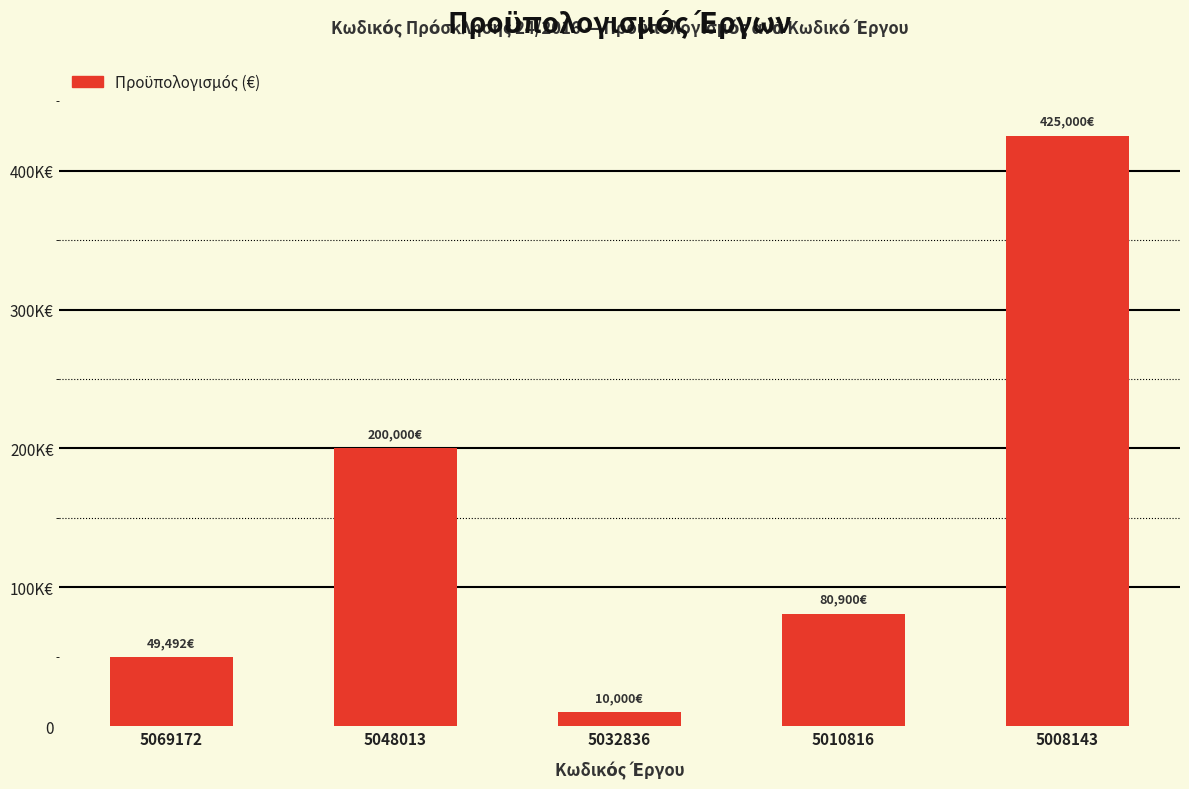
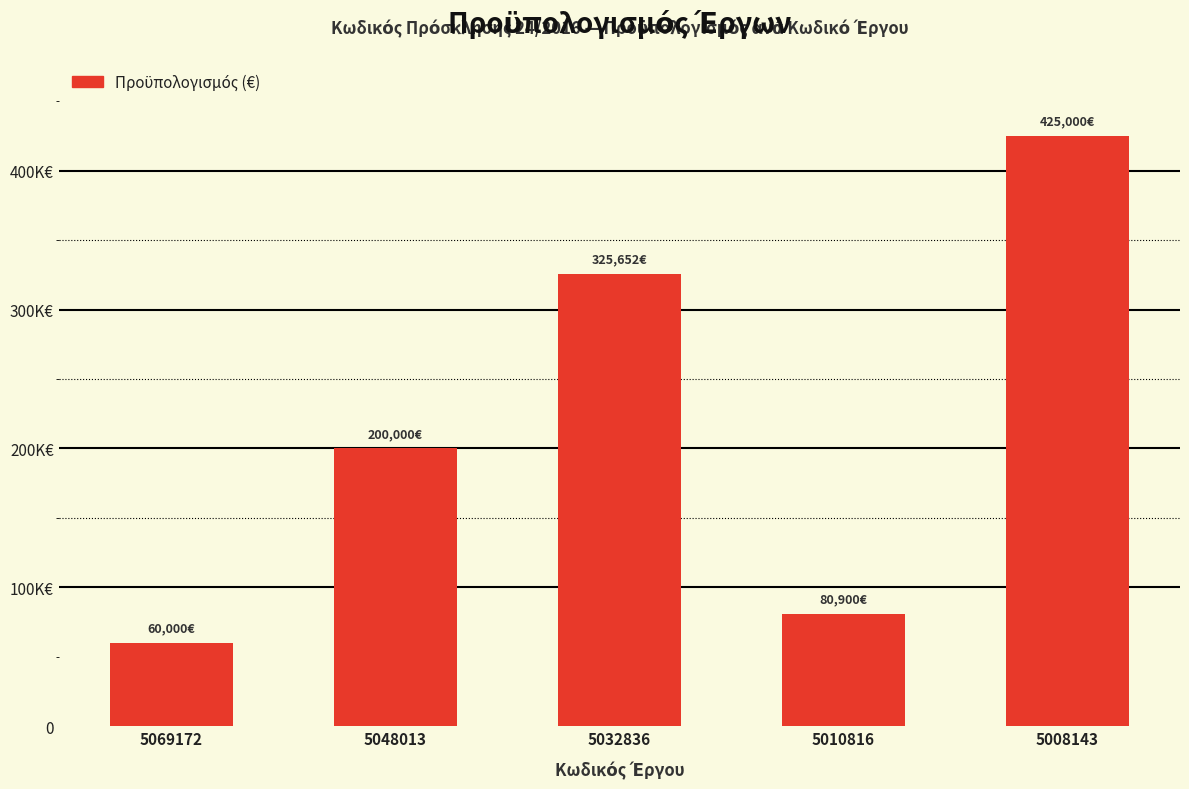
5069172: 49,492€ -> 60,000€
5032836: 10,000€ -> 325,652€
